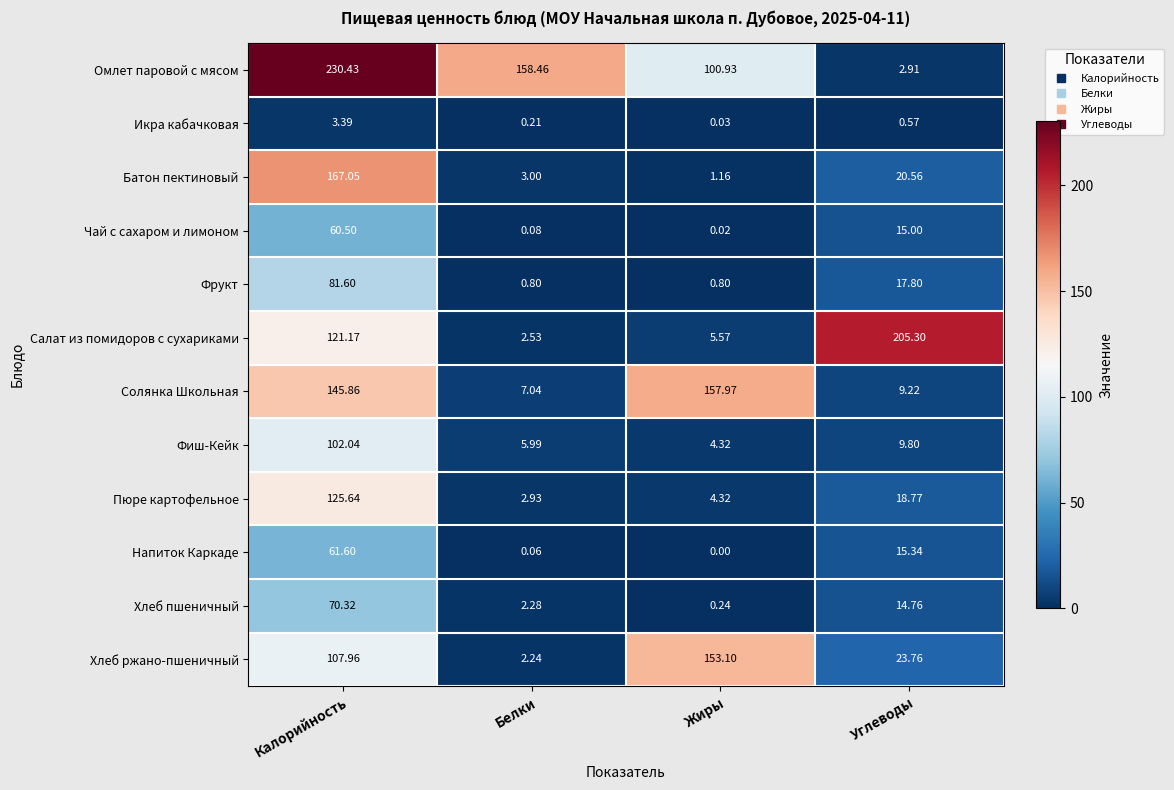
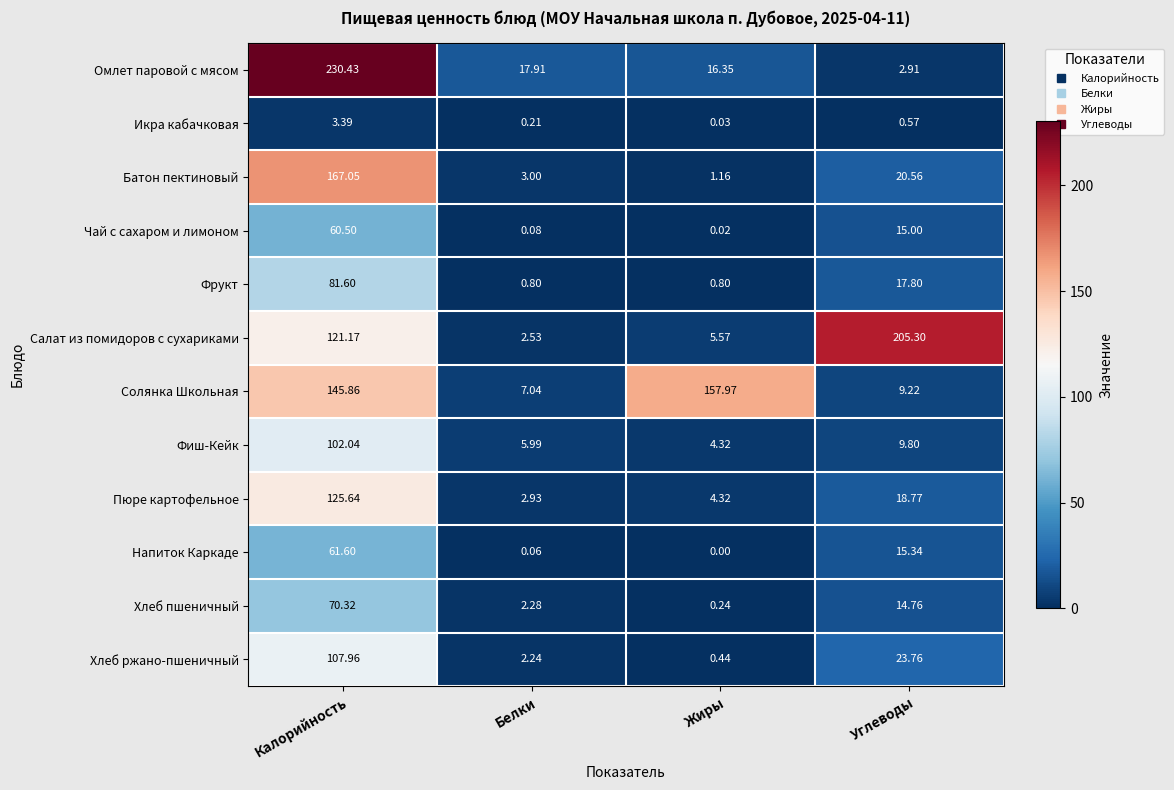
Омлет паровой с мясом, Белки: 158.46 -> 17.91
Омлет паровой с мясом, Жиры: 100.93 -> 16.35
Хлеб ржано-пшеничный, Жиры: 153.10 -> 0.44
